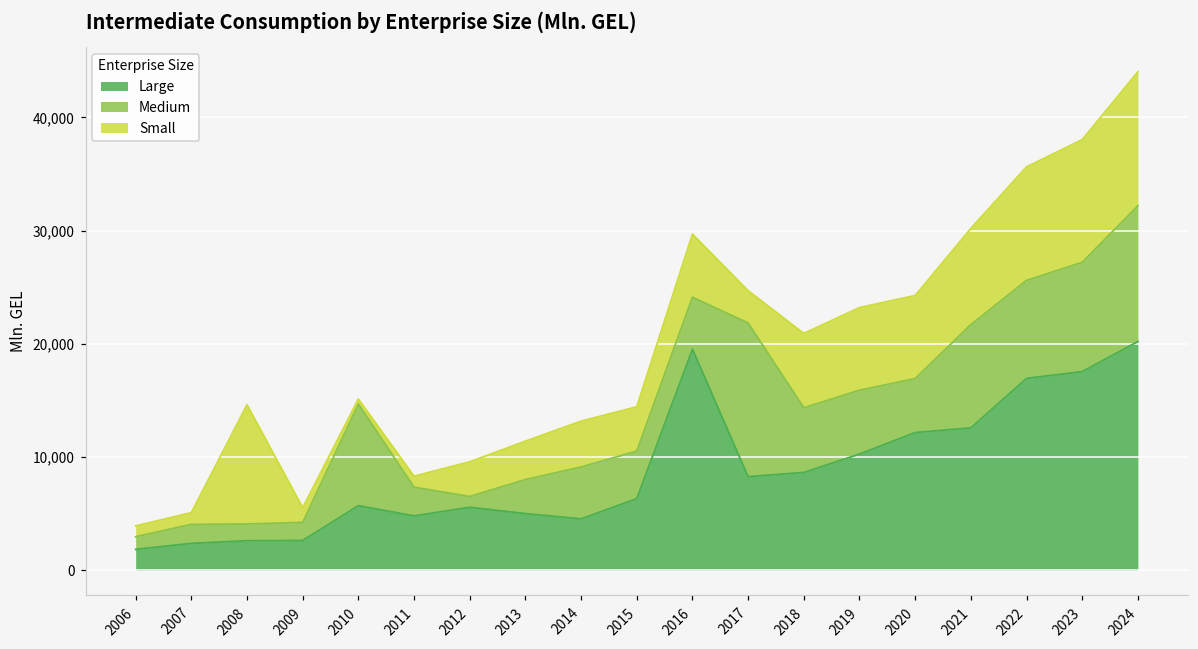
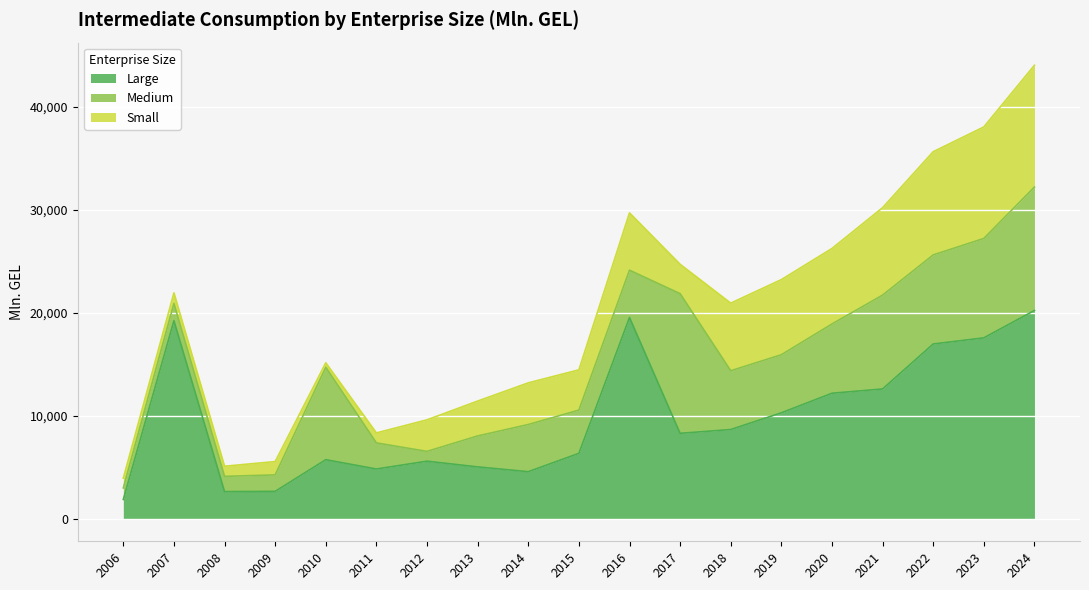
Large, 2007: 2,400 -> 19,200
Small, 2008: 10,500 -> 1,000
Medium, 2020: 4,800 -> 6,700
